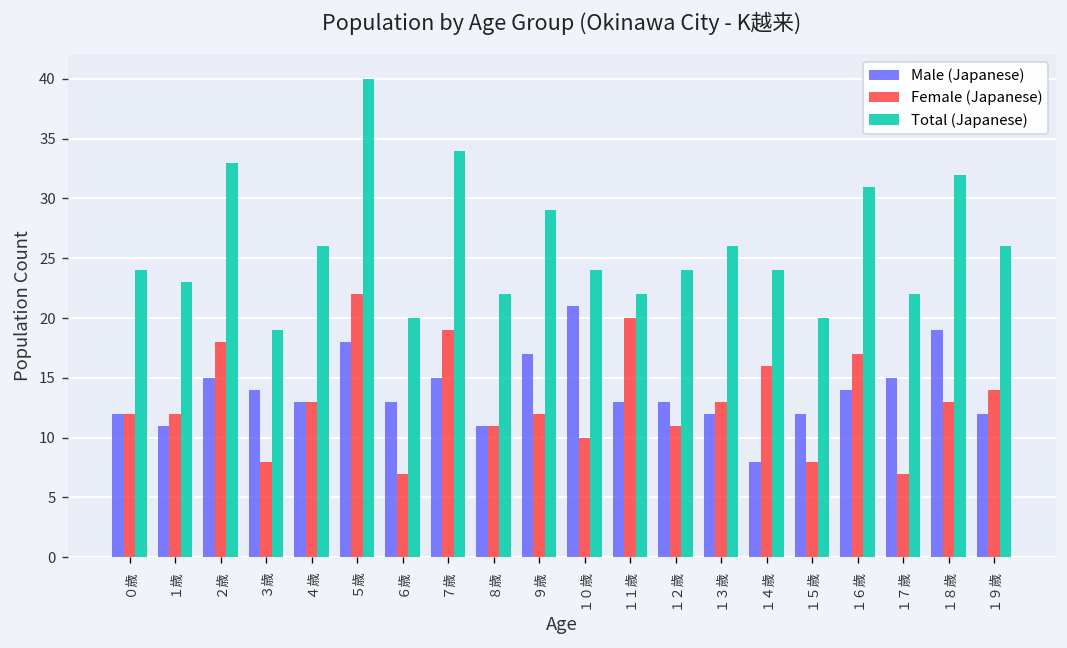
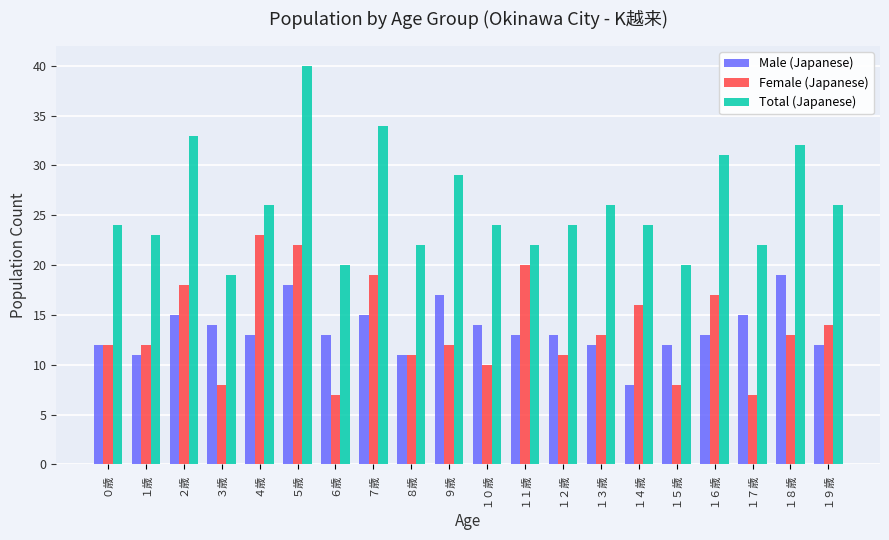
Female (Japanese), ４歳: 13 -> 23
Male (Japanese), １０歳: 21 -> 14
Male (Japanese), １６歳: 14 -> 13
